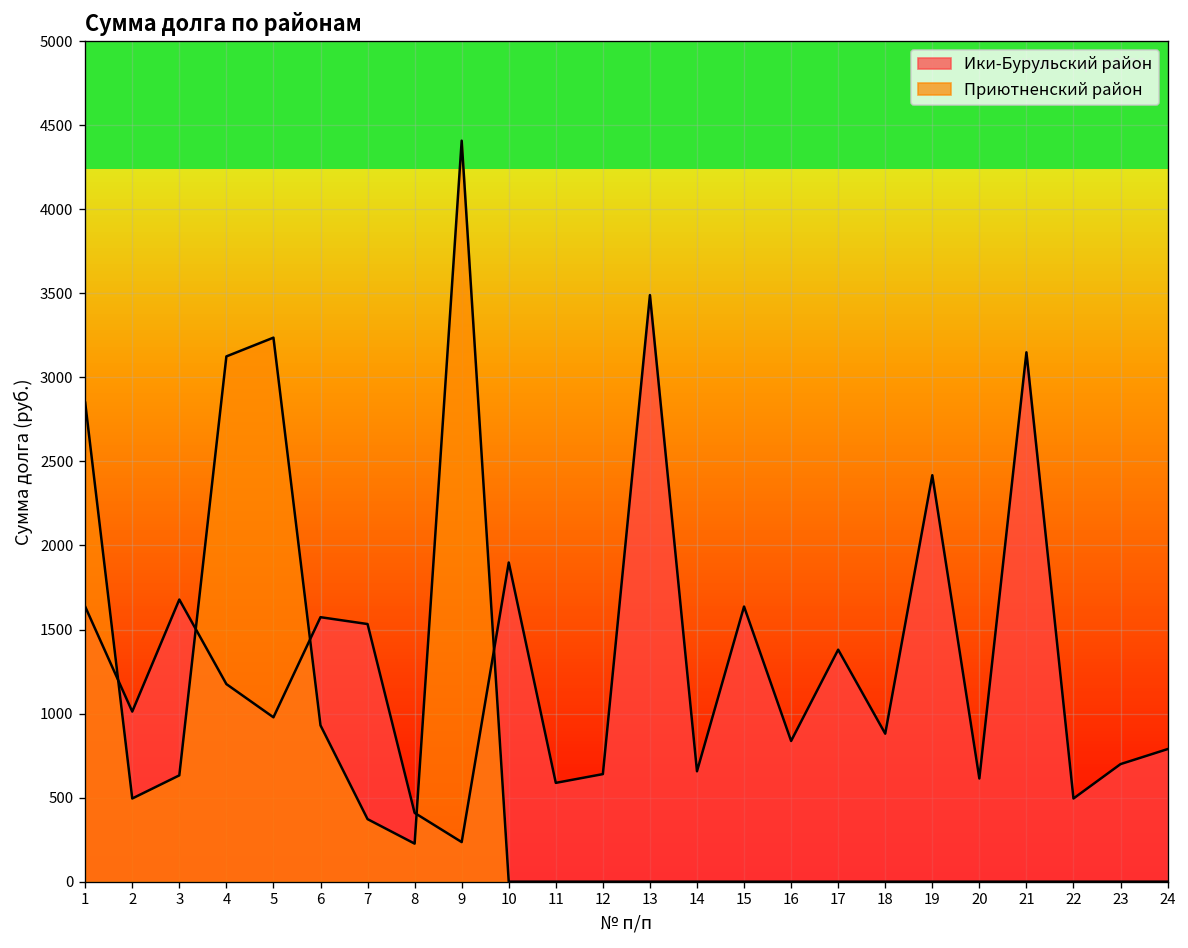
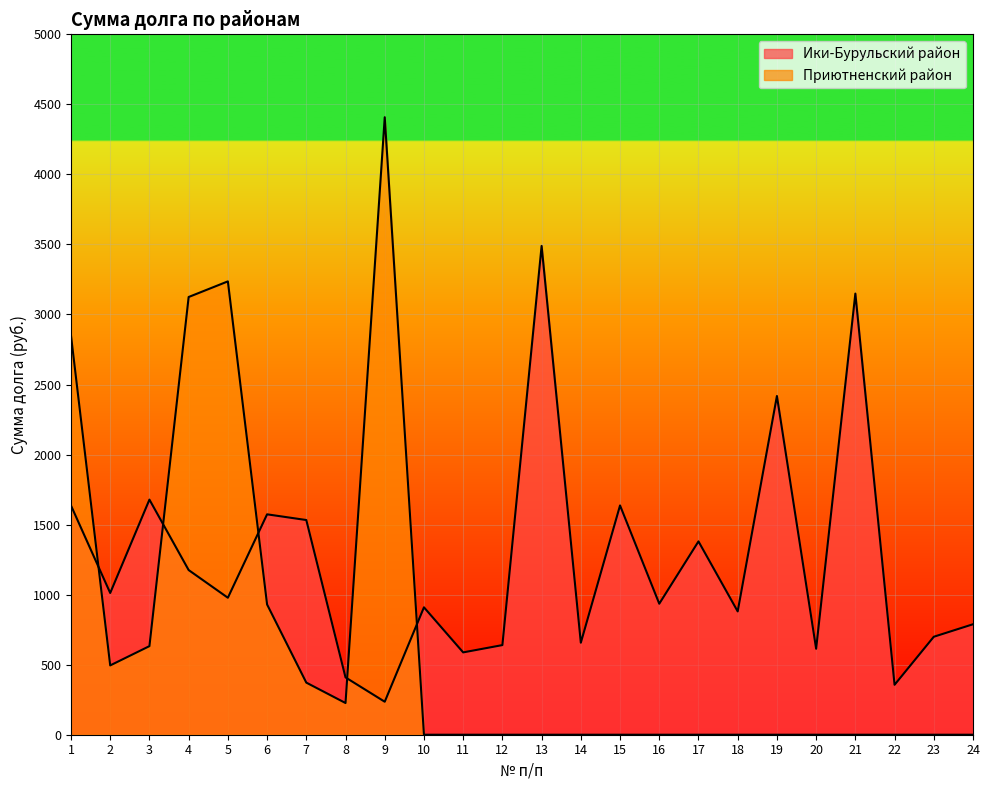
Ики-Бурульский район, 10: 1900 -> 910
Ики-Бурульский район, 16: 840 -> 940
Ики-Бурульский район, 22: 490 -> 360
